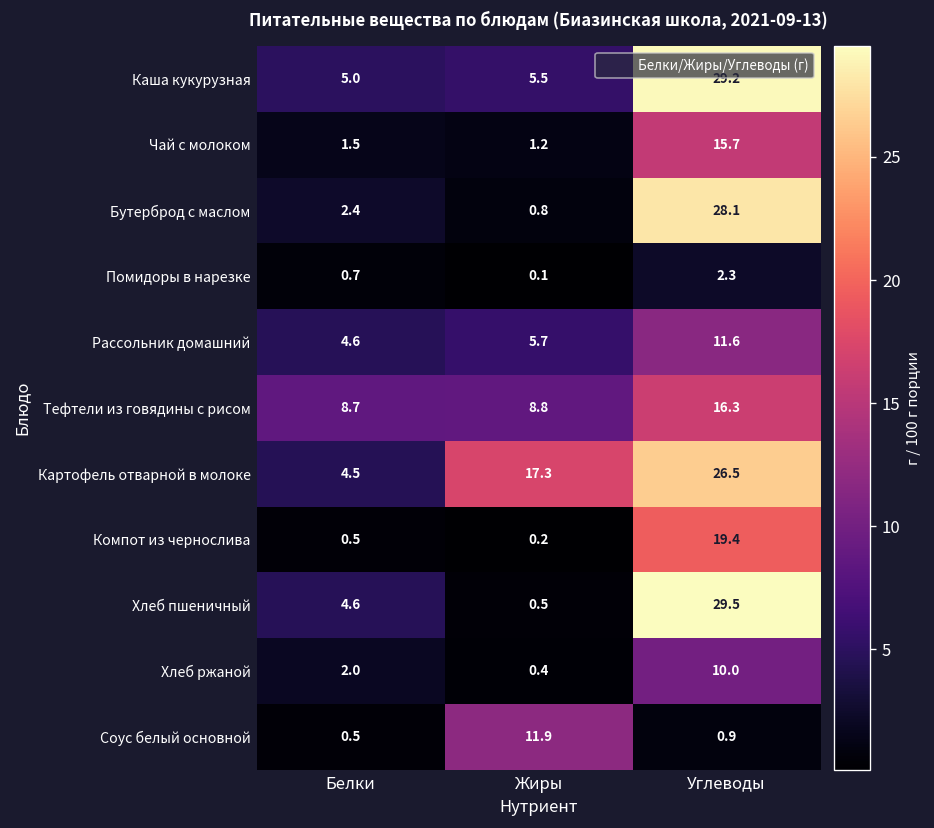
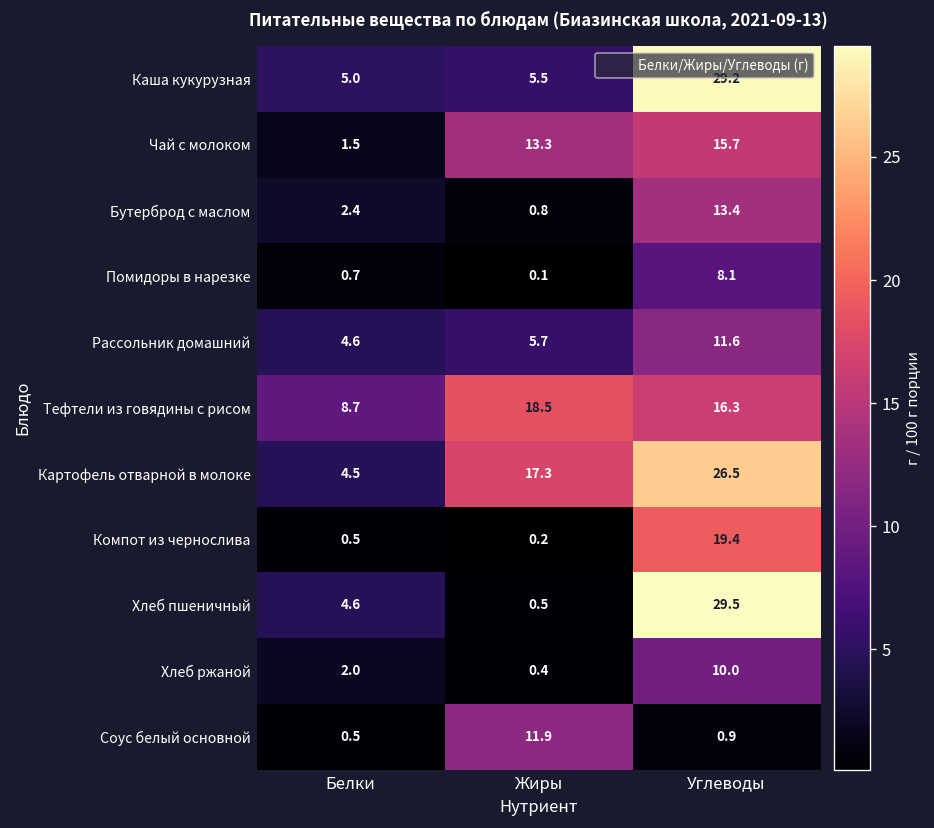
Чай с молоком, Жиры: 1.2 -> 13.3
Бутерброд с маслом, Углеводы: 28.1 -> 13.4
Помидоры в нарезке, Углеводы: 2.3 -> 8.1
Тефтели из говядины с рисом, Жиры: 8.8 -> 18.5
